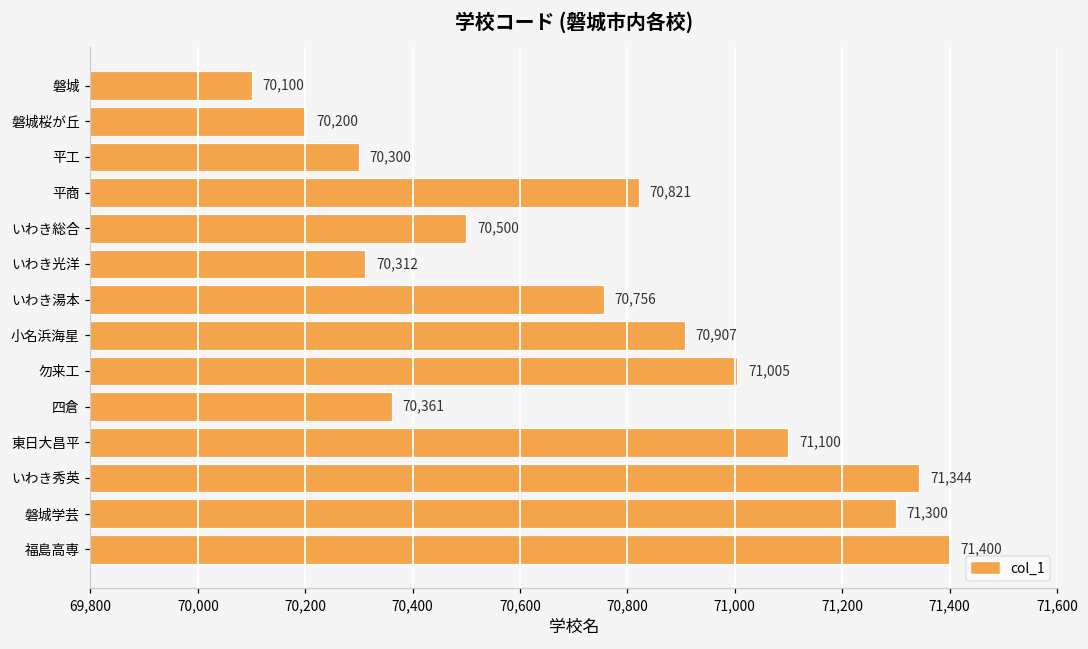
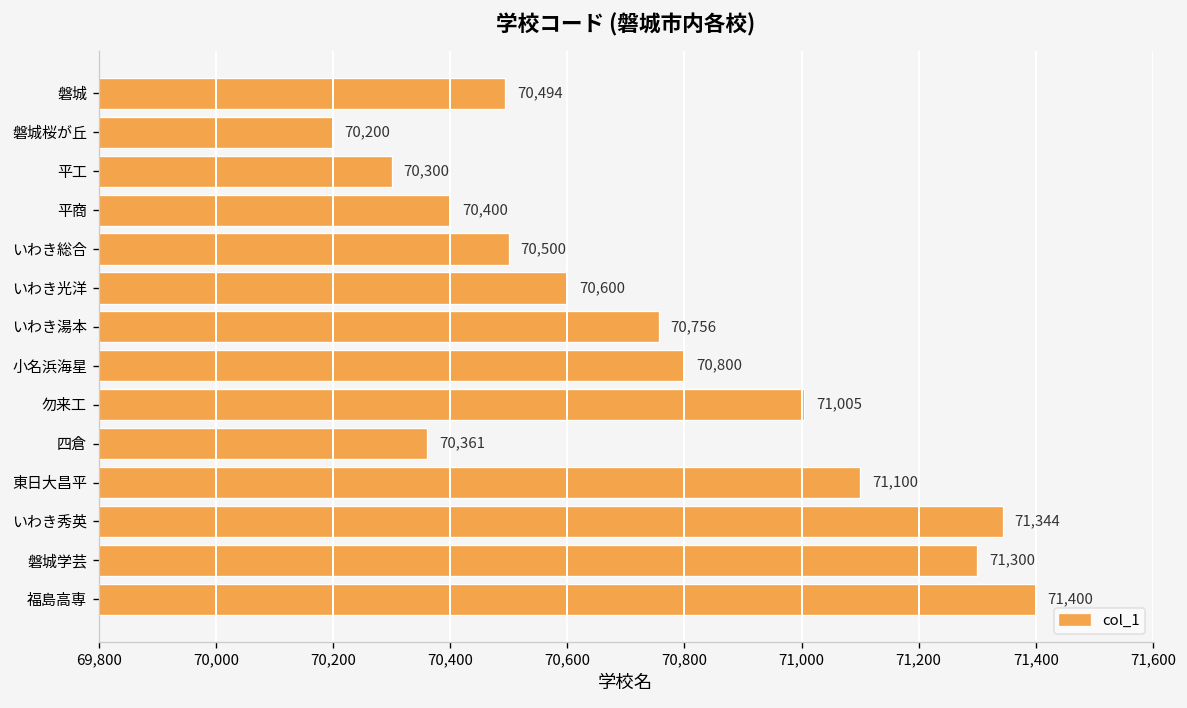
磐城: 70,100 -> 70,494
平商: 70,821 -> 70,400
いわき光洋: 70,312 -> 70,600
小名浜海星: 70,907 -> 70,800
